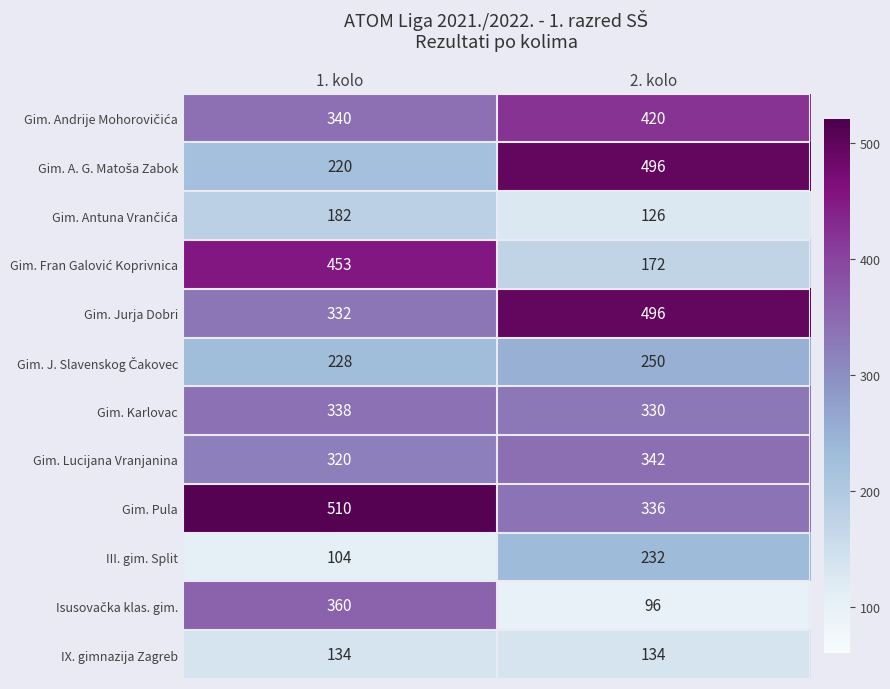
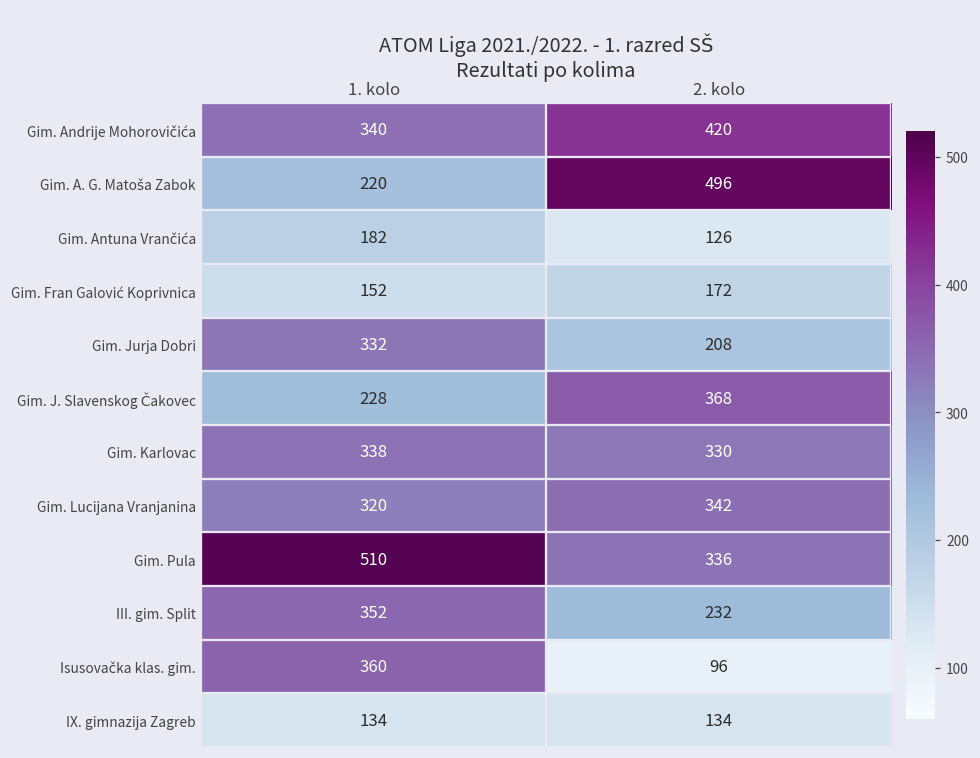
Gim. Fran Galović Koprivnica, 1. kolo: 453 -> 152
Gim. Jurja Dobri, 2. kolo: 496 -> 208
Gim. J. Slavenskog Čakovec, 2. kolo: 250 -> 368
III. gim. Split, 1. kolo: 104 -> 352
